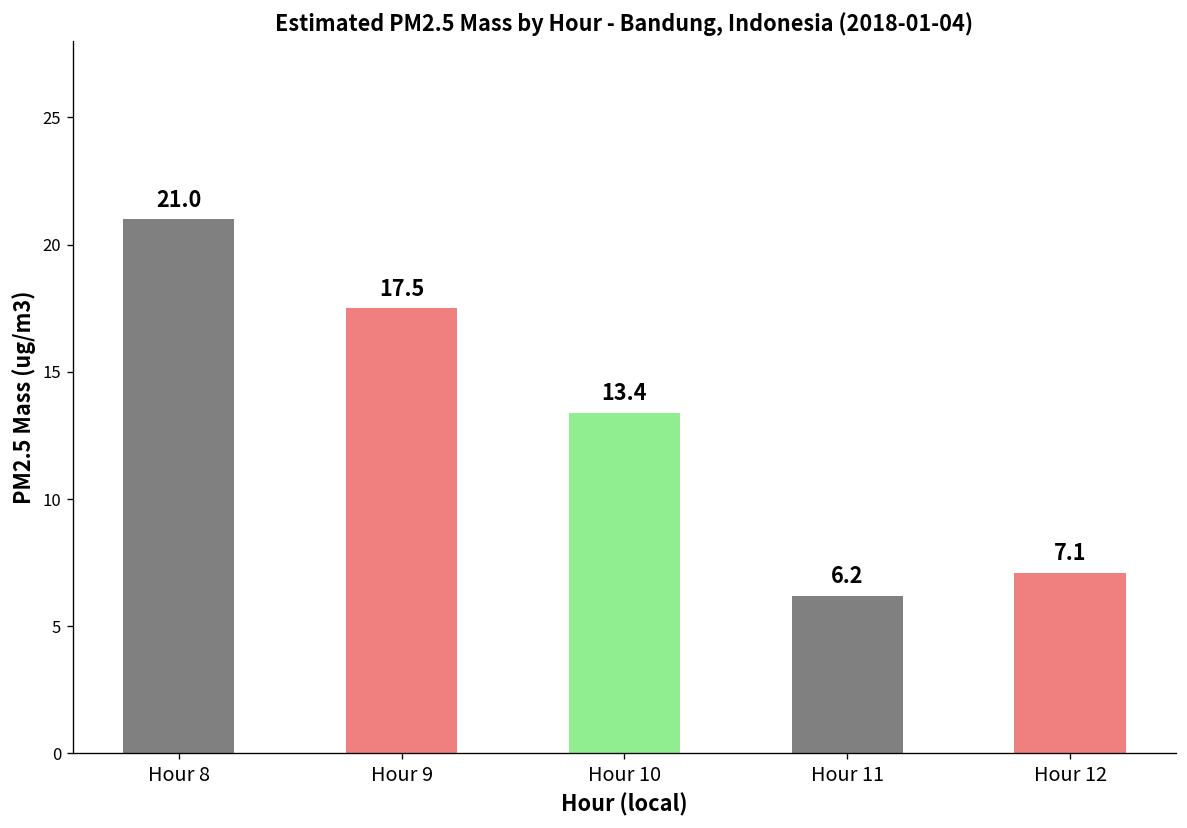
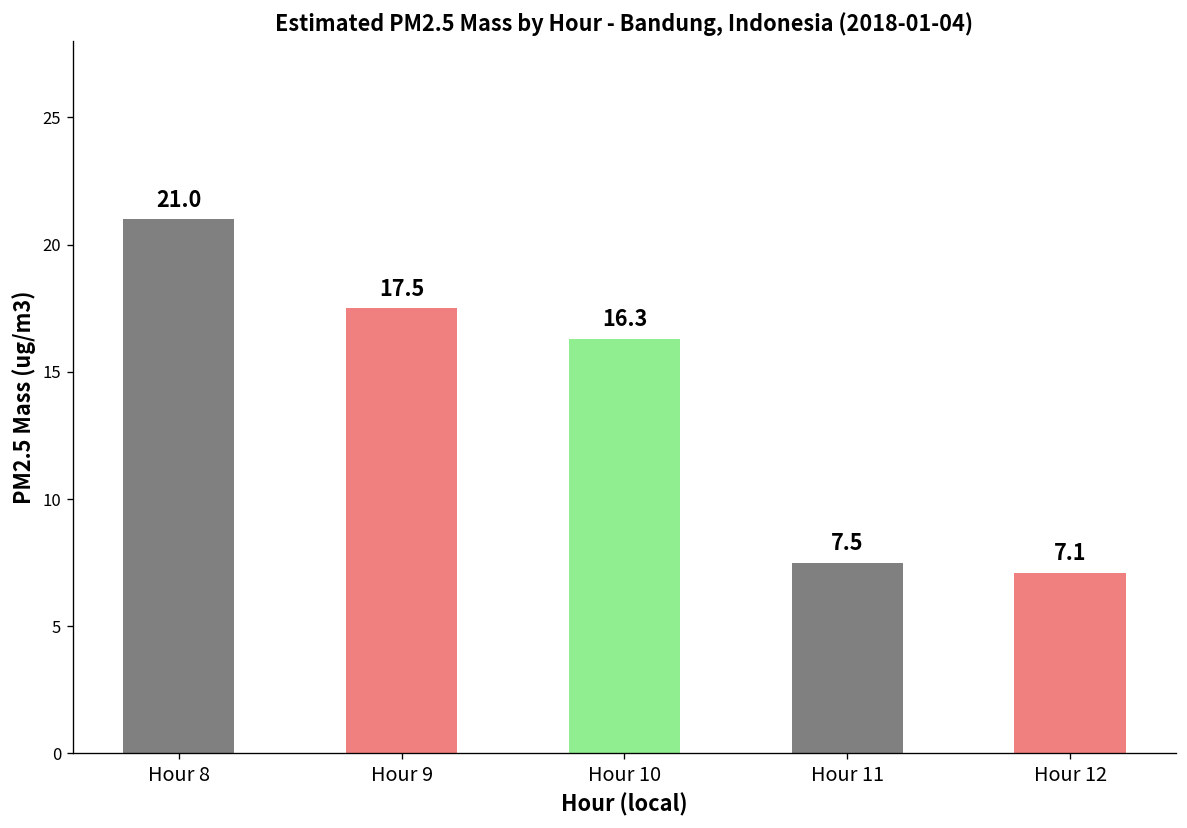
Hour 10: 13.4 -> 16.3
Hour 11: 6.2 -> 7.5
